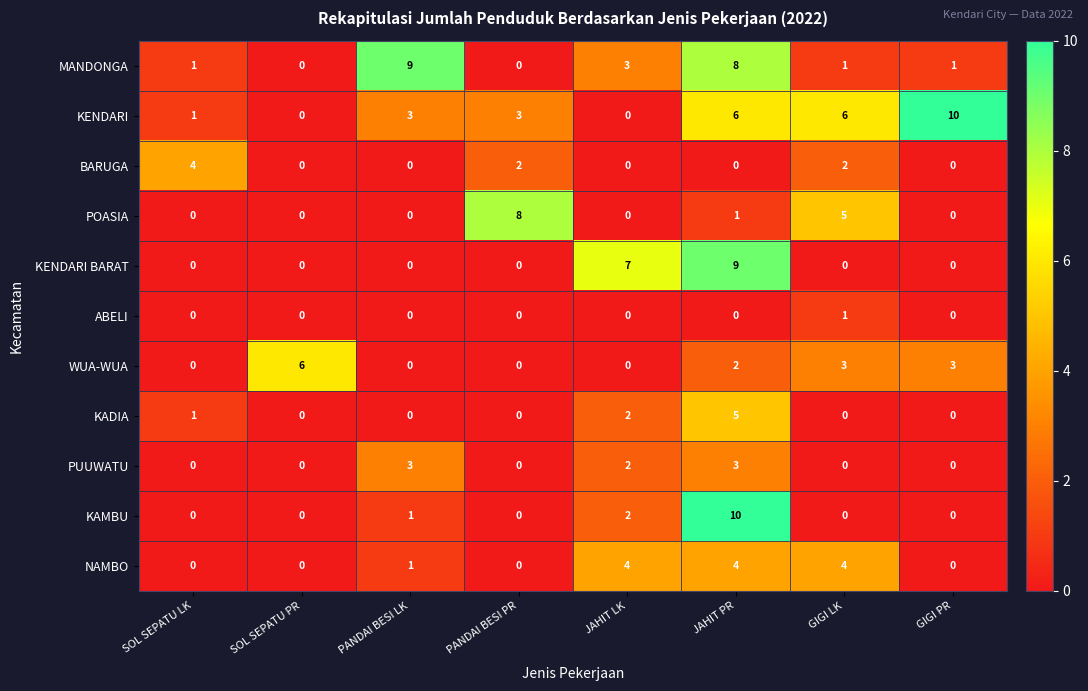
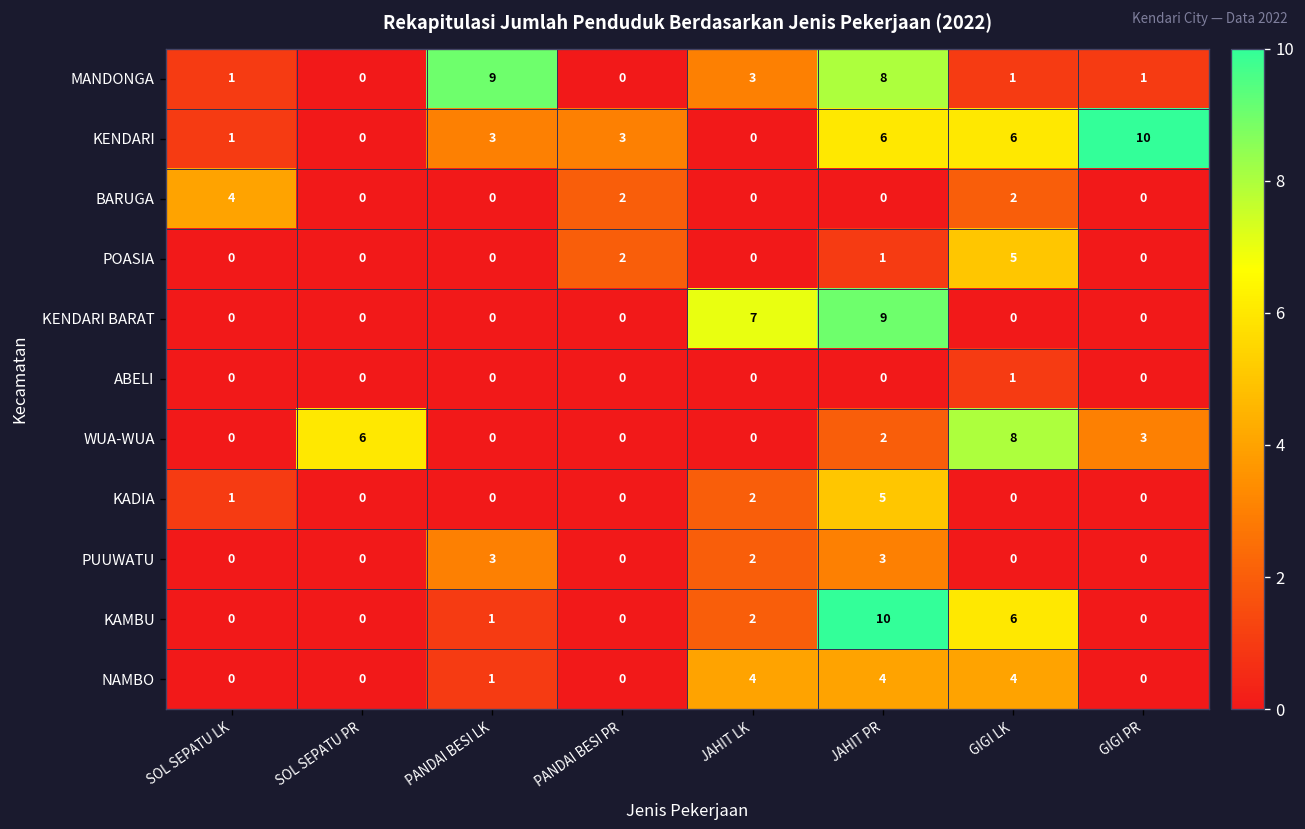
POASIA, PANDAI BESI PR: 8 -> 2
WUA-WUA, GIGI LK: 3 -> 8
KAMBU, GIGI LK: 0 -> 6
